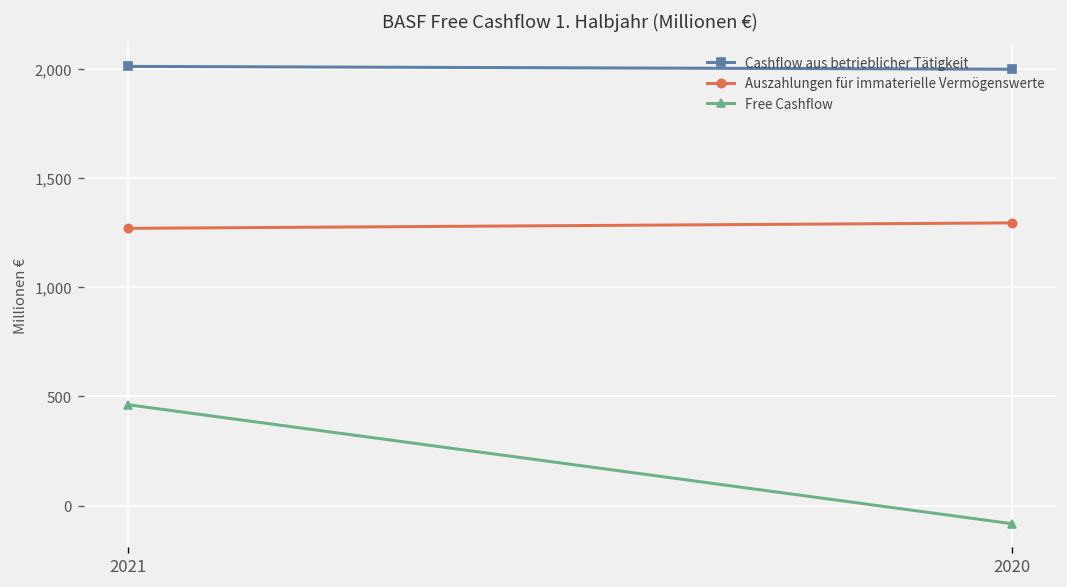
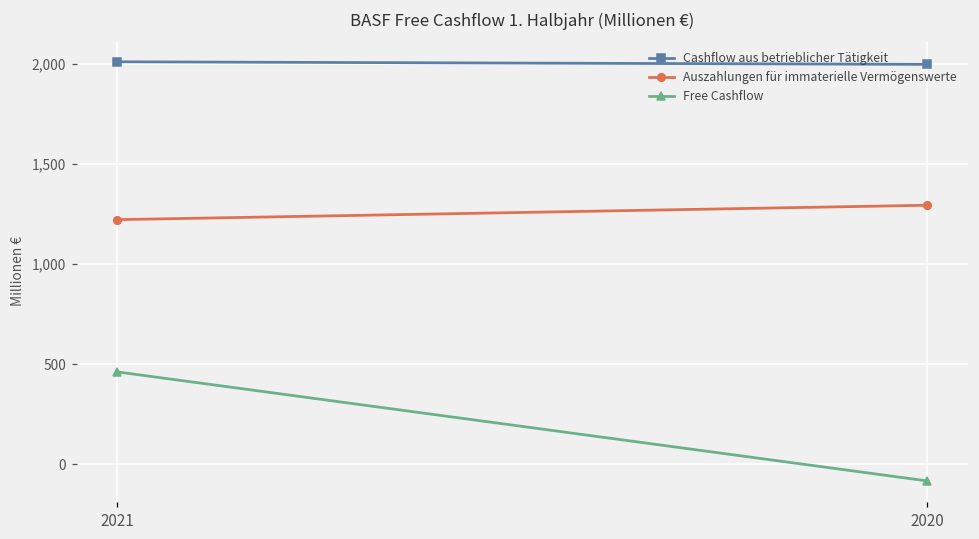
Auszahlungen für immaterielle Vermögenswerte, 2021: 1,270 -> 1,220
